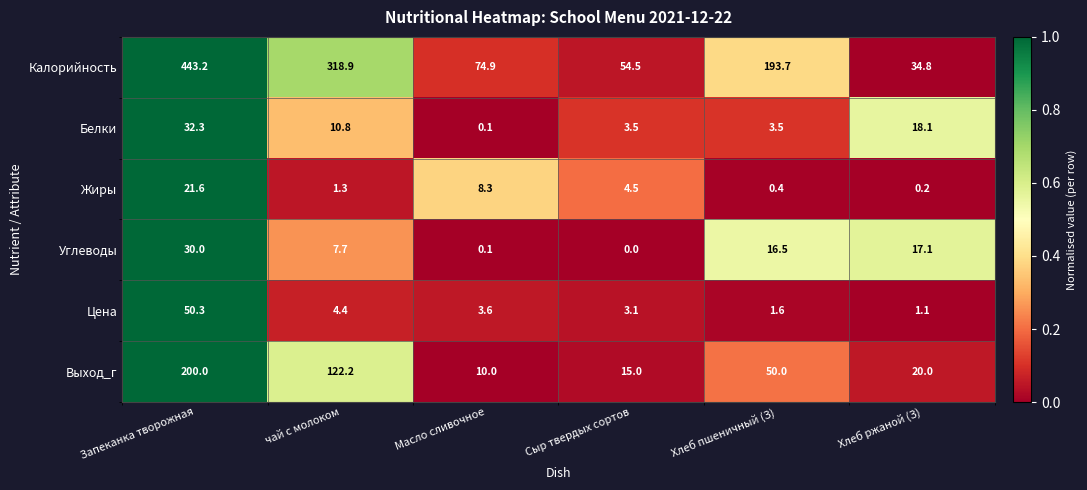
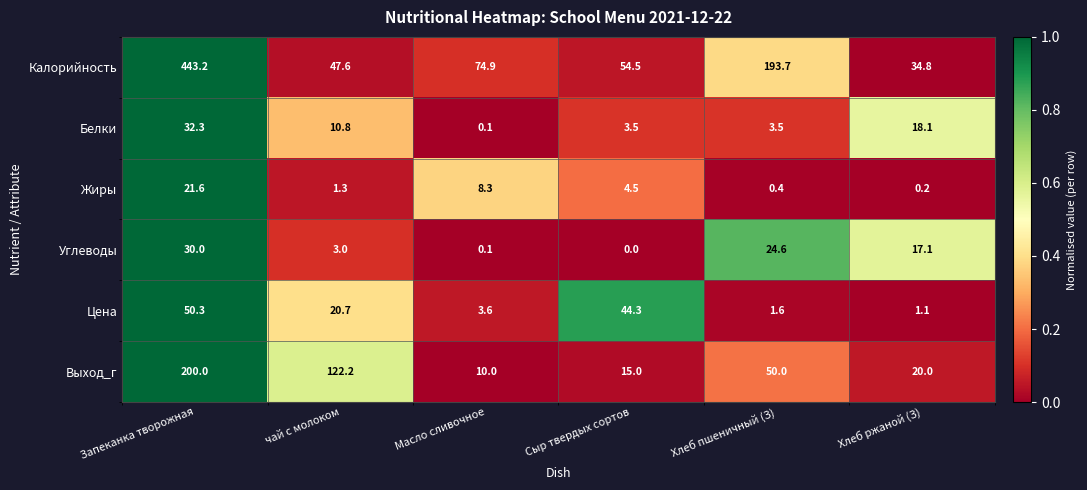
Калорийность, чай с молоком: 318.9 -> 47.6
Углеводы, чай с молоком: 7.7 -> 3.0
Углеводы, Хлеб пшеничный (З): 16.5 -> 24.6
Цена, чай с молоком: 4.4 -> 20.7
Цена, Сыр твердых сортов: 3.1 -> 44.3
